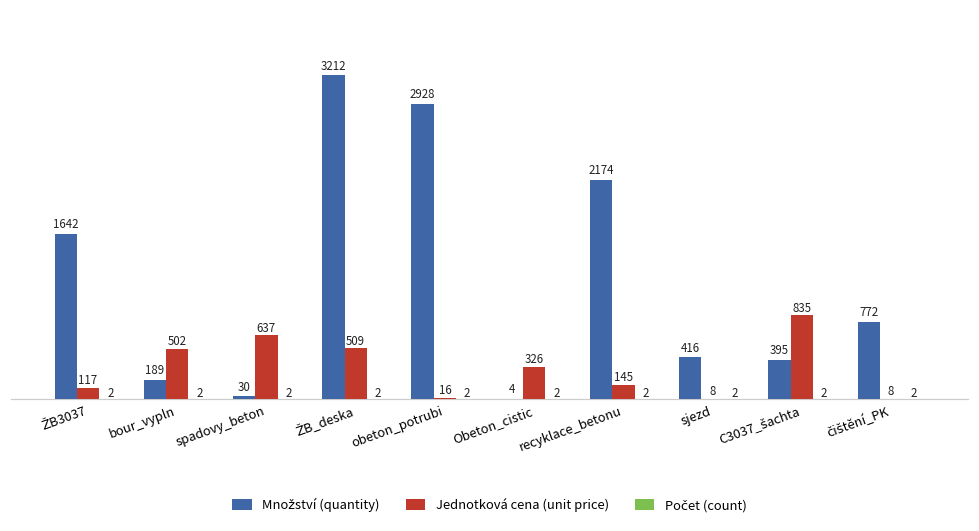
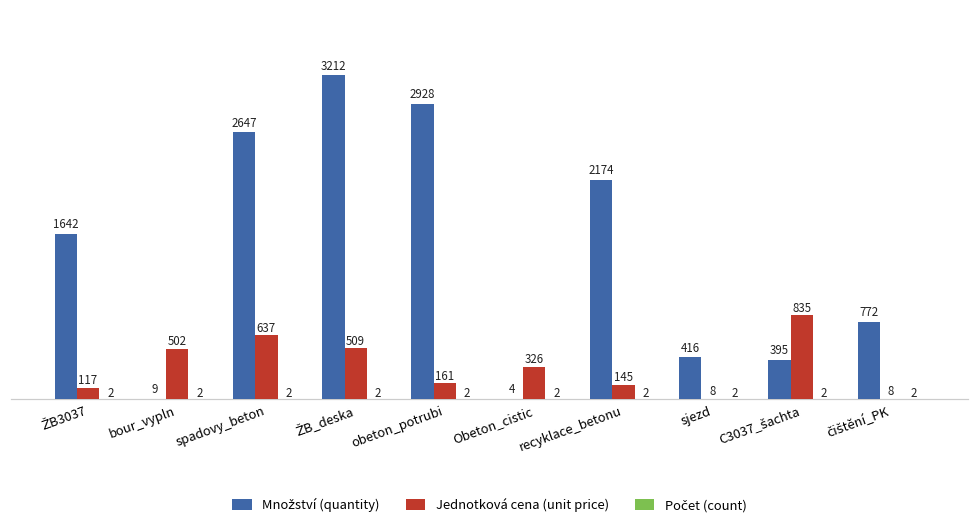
Množství (quantity), bour_vypln: 189 -> 9
Množství (quantity), spadovy_beton: 30 -> 2647
Jednotková cena (unit price), obeton_potrubi: 16 -> 161
